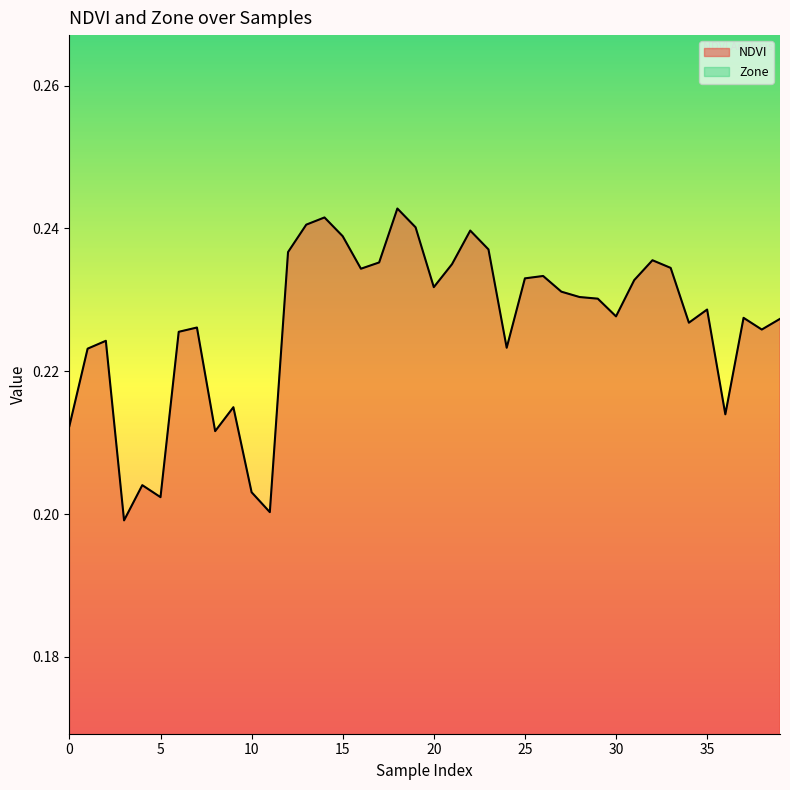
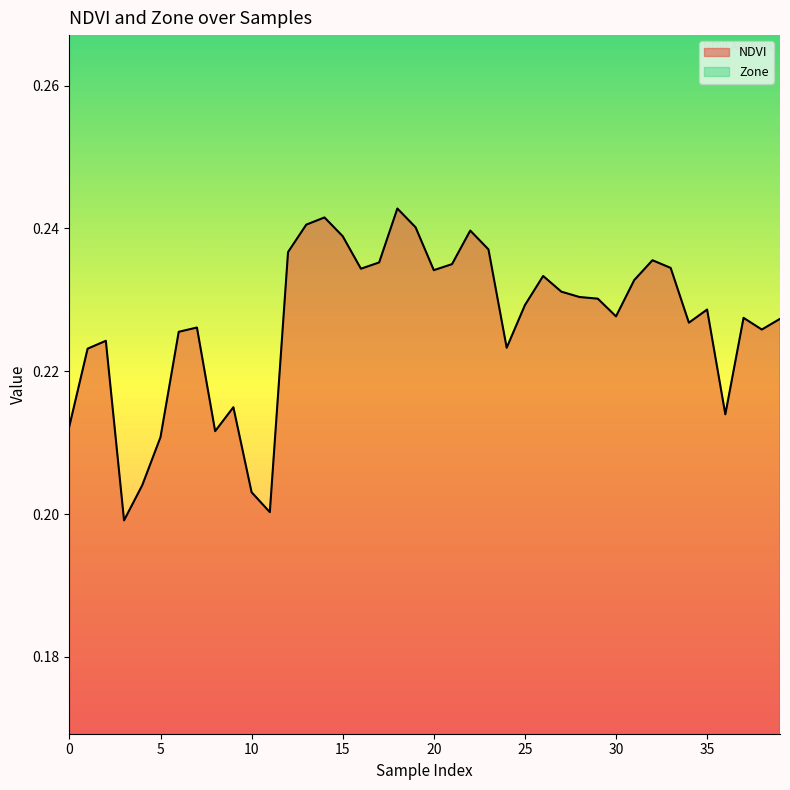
NDVI, 5: 0.202 -> 0.211
NDVI, 20: 0.232 -> 0.234
NDVI, 25: 0.233 -> 0.229
